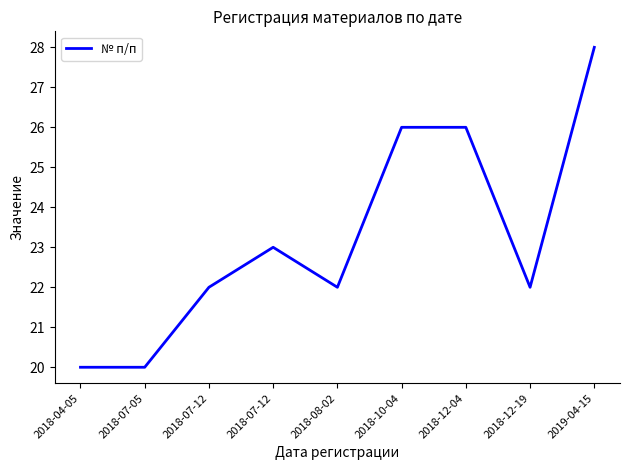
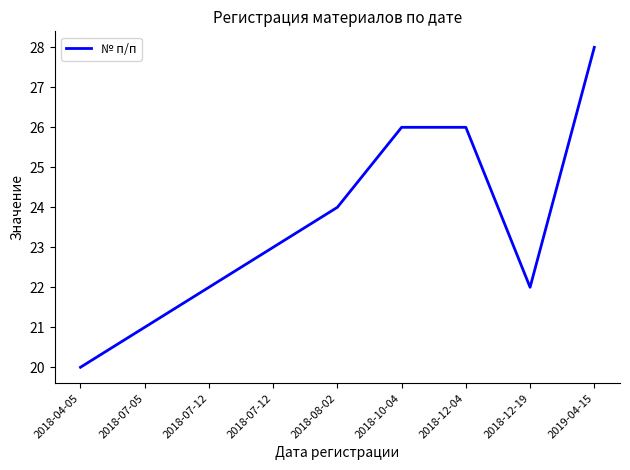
2018-07-05: 20 -> 21
2018-08-02: 22 -> 24
